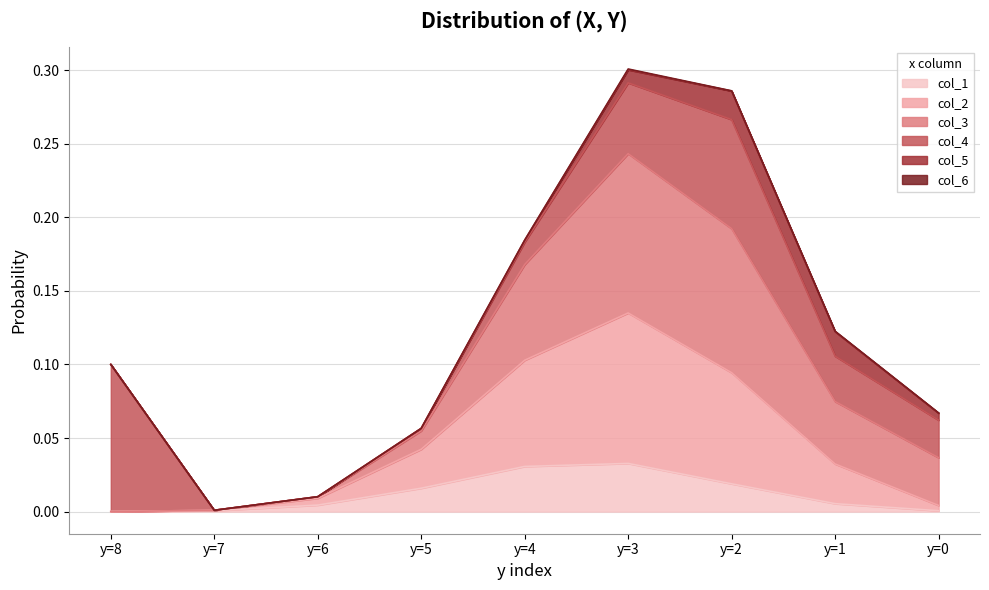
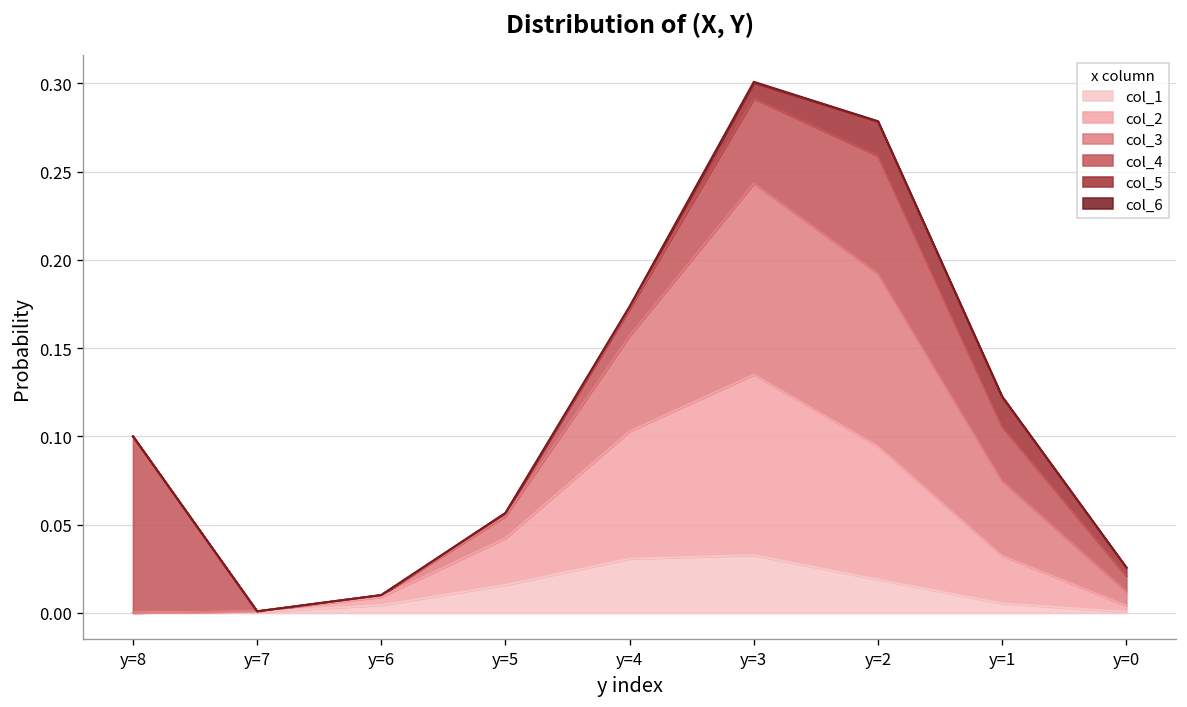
col_3, y=4: 0.065 -> 0.054
col_4, y=2: 0.074 -> 0.067
col_3, y=0: 0.032 -> 0.008
col_4, y=0: 0.026 -> 0.009
